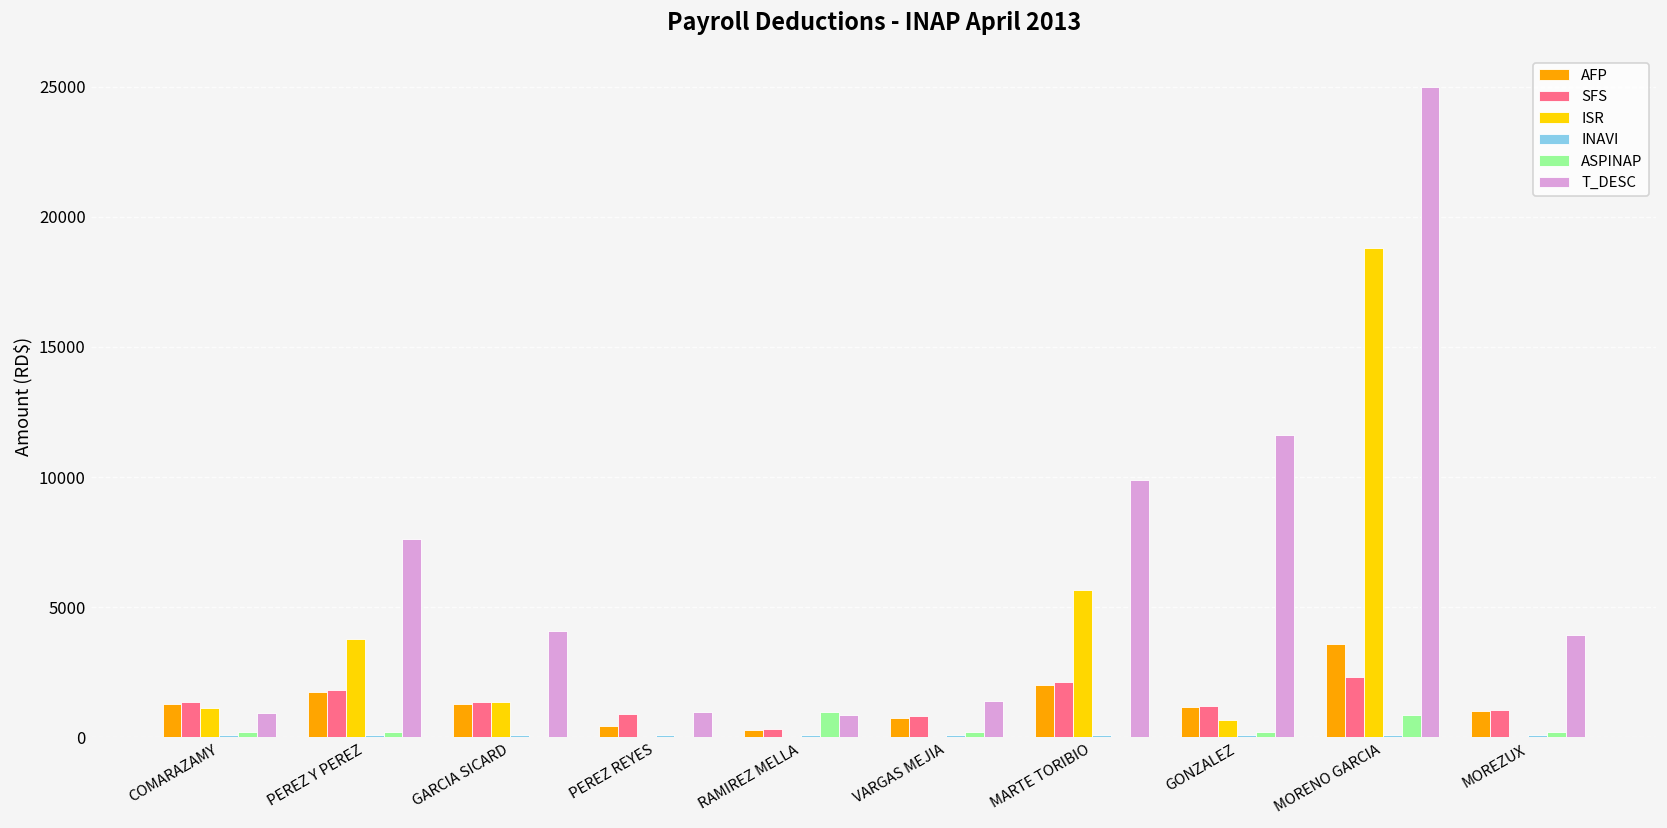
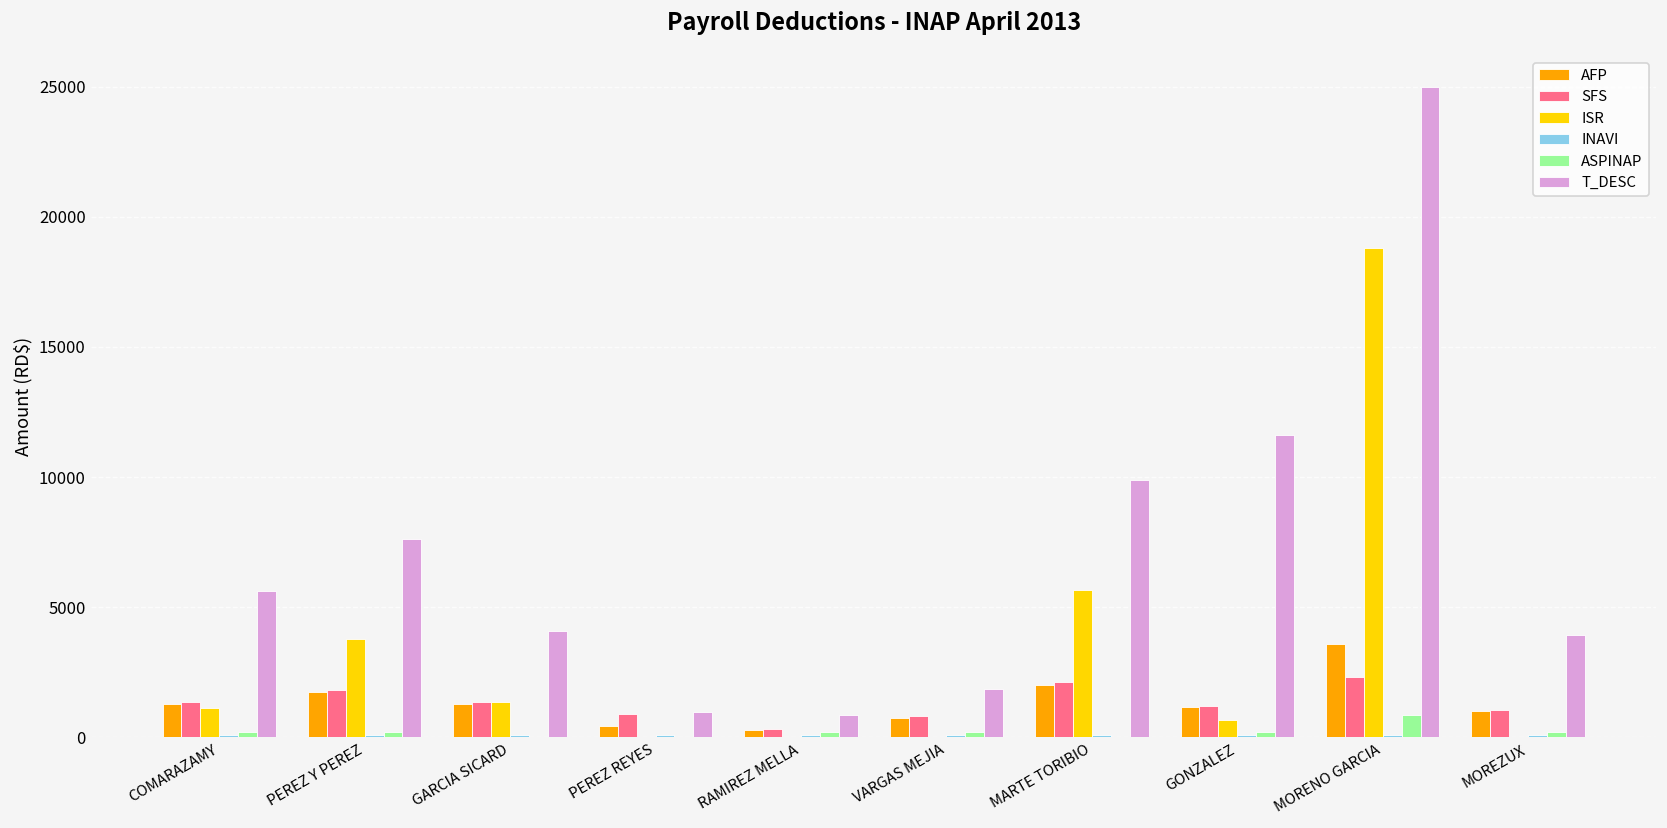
T_DESC, COMARAZAMY: 900 -> 5600
ASPINAP, RAMIREZ MELLA: 1000 -> 200
T_DESC, VARGAS MEJIA: 1400 -> 1800
